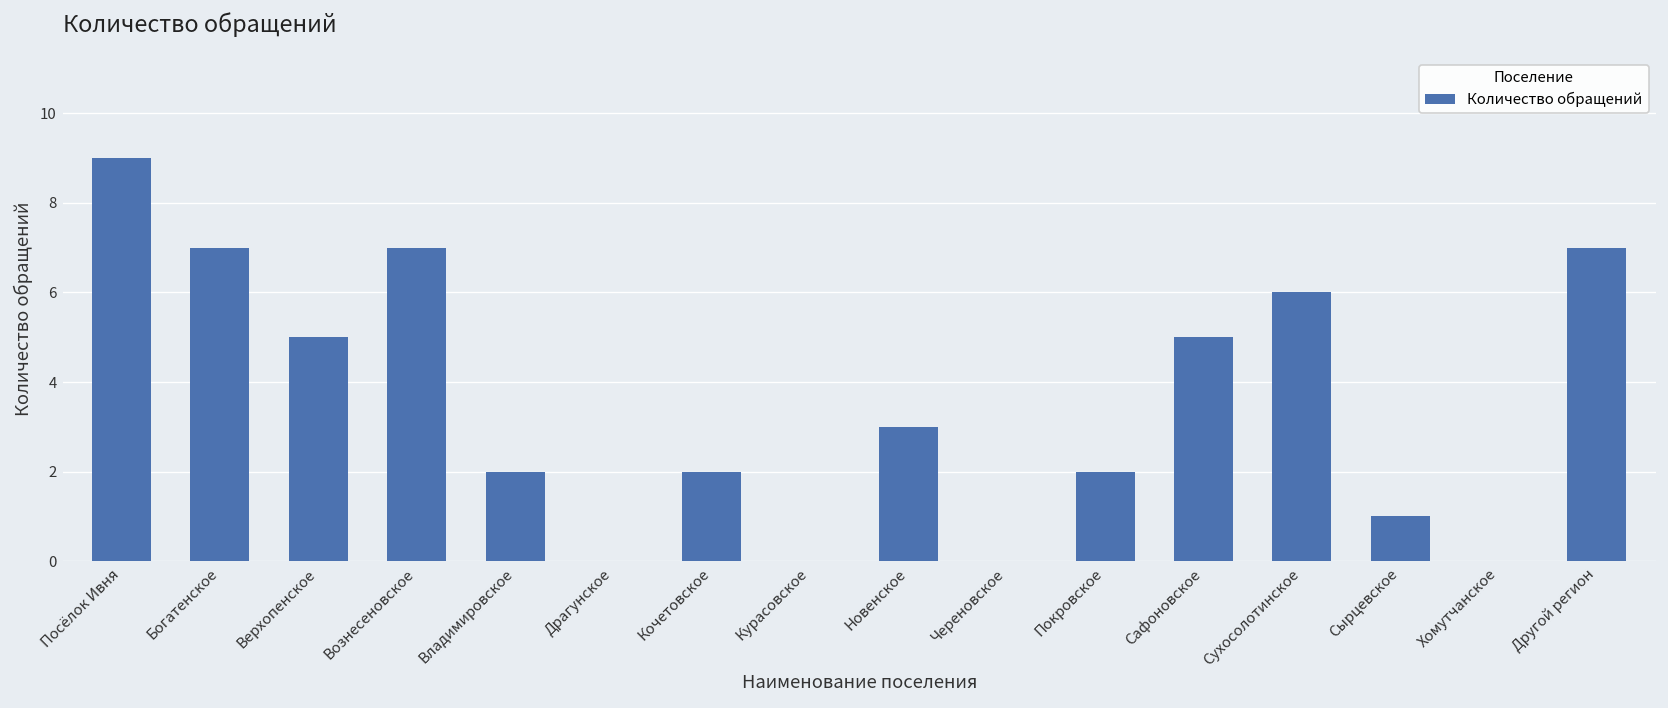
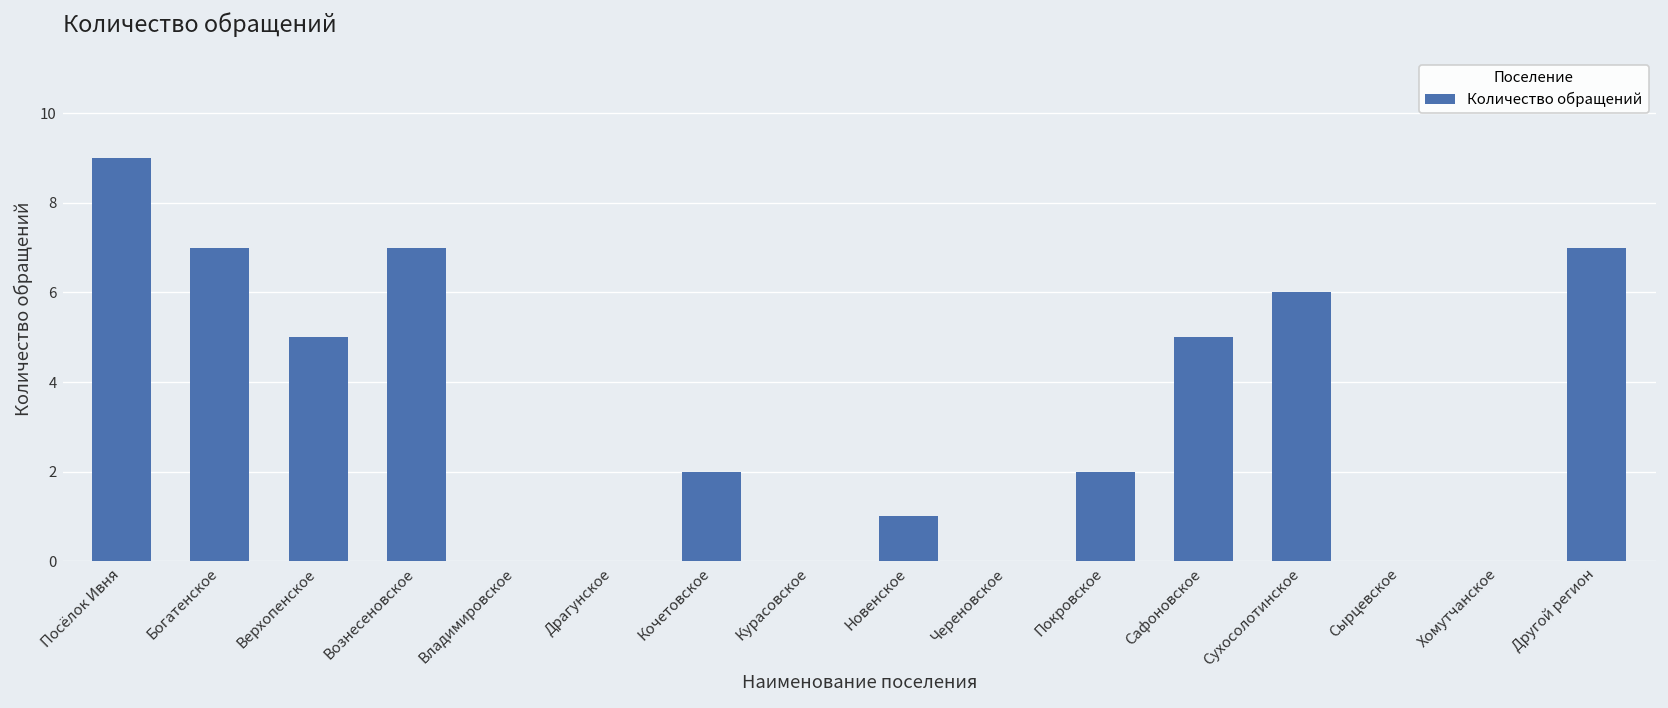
Владимировское: 2 -> 0
Новенское: 3 -> 1
Сырцевское: 1 -> 0
